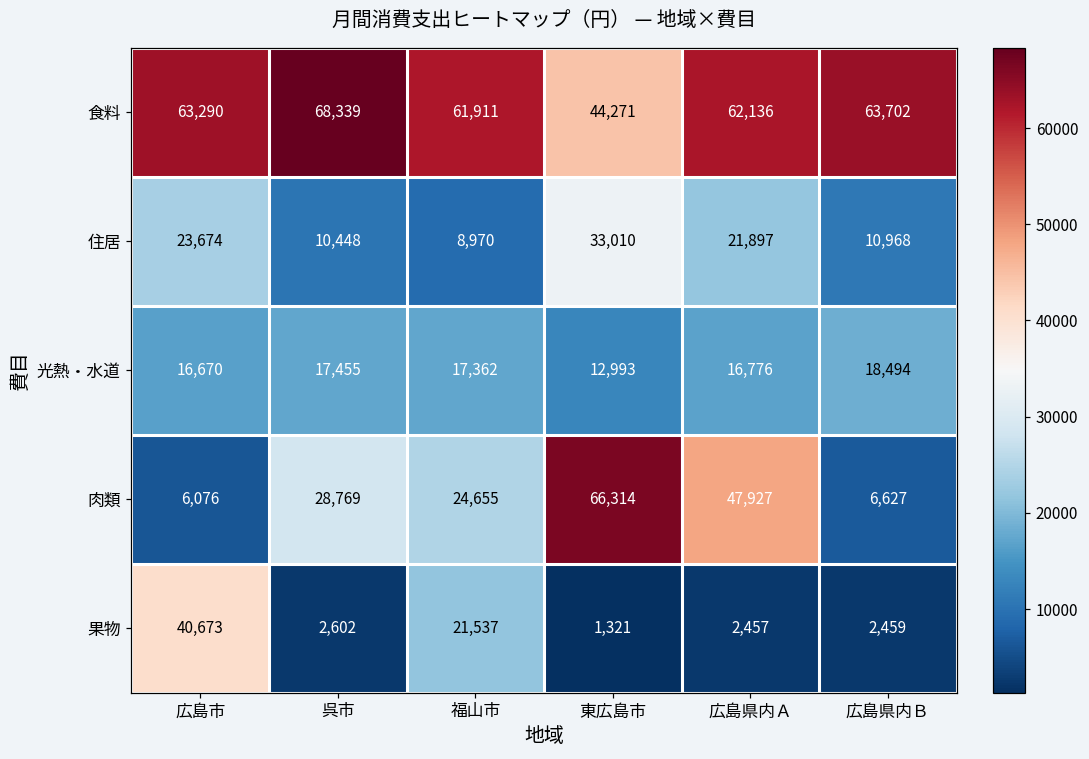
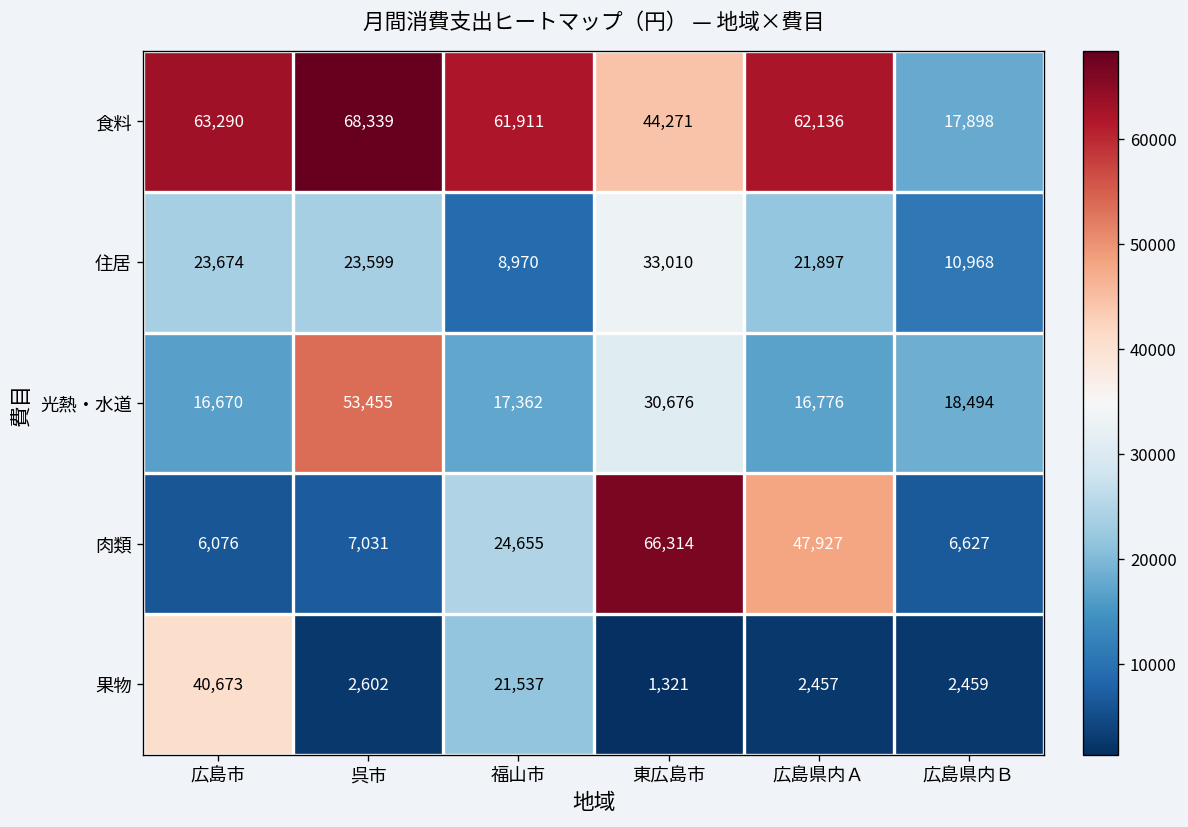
食料, 広島県内Ｂ: 63,702 -> 17,898
住居, 呉市: 10,448 -> 23,599
光熱・水道, 呉市: 17,455 -> 53,455
光熱・水道, 東広島市: 12,993 -> 30,676
肉類, 呉市: 28,769 -> 7,031
